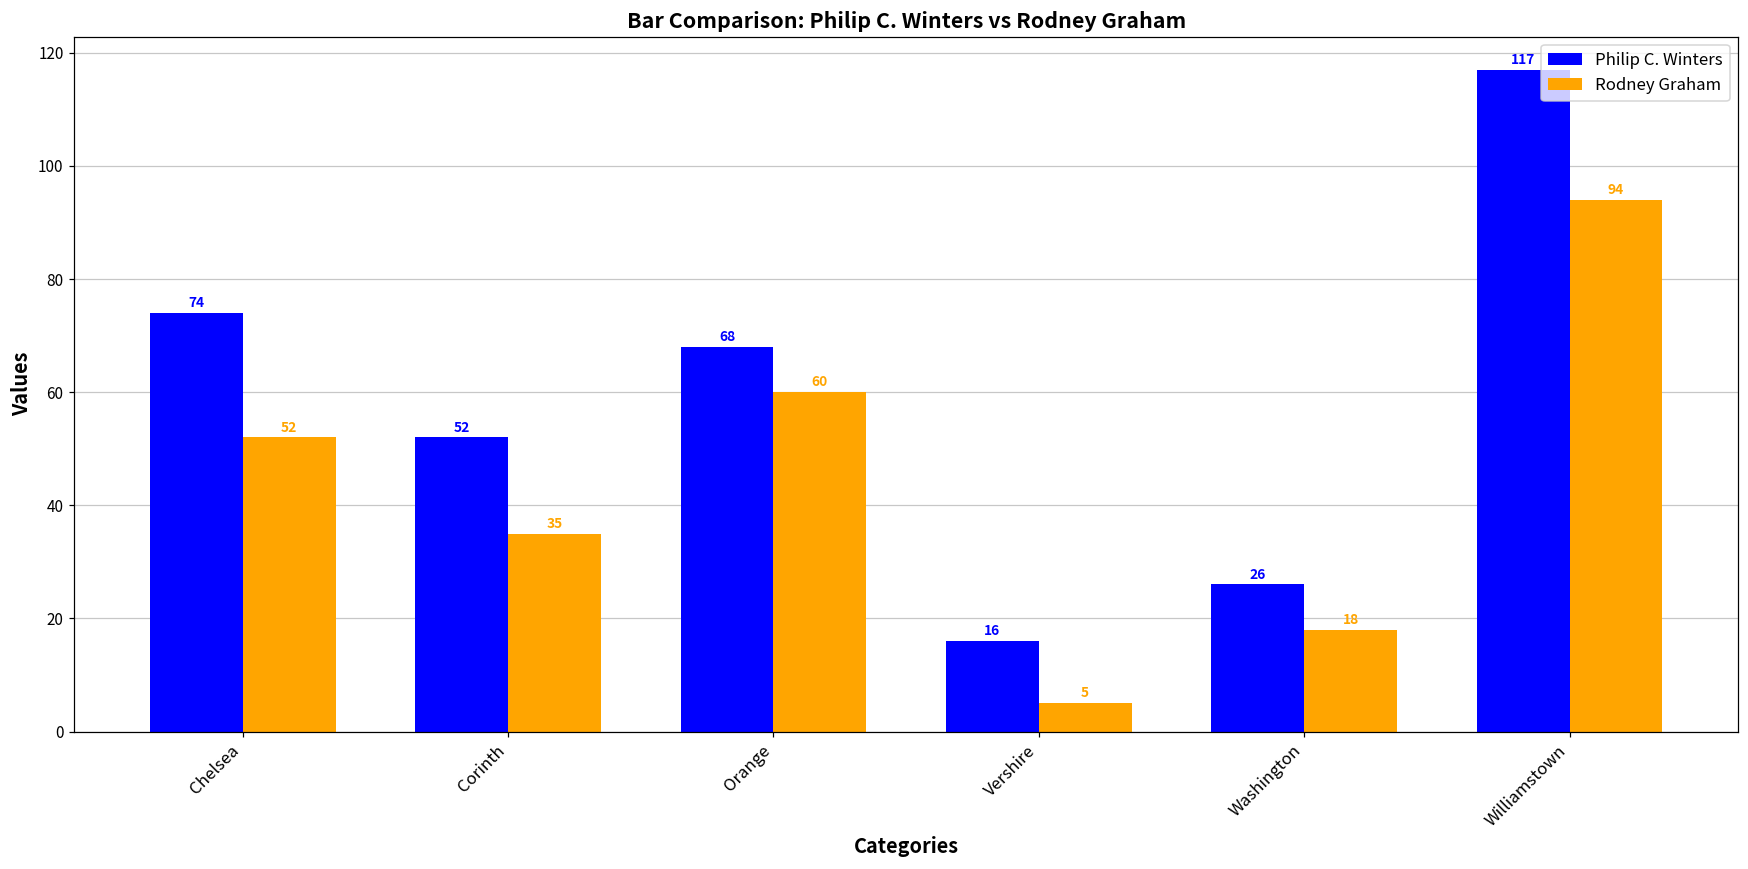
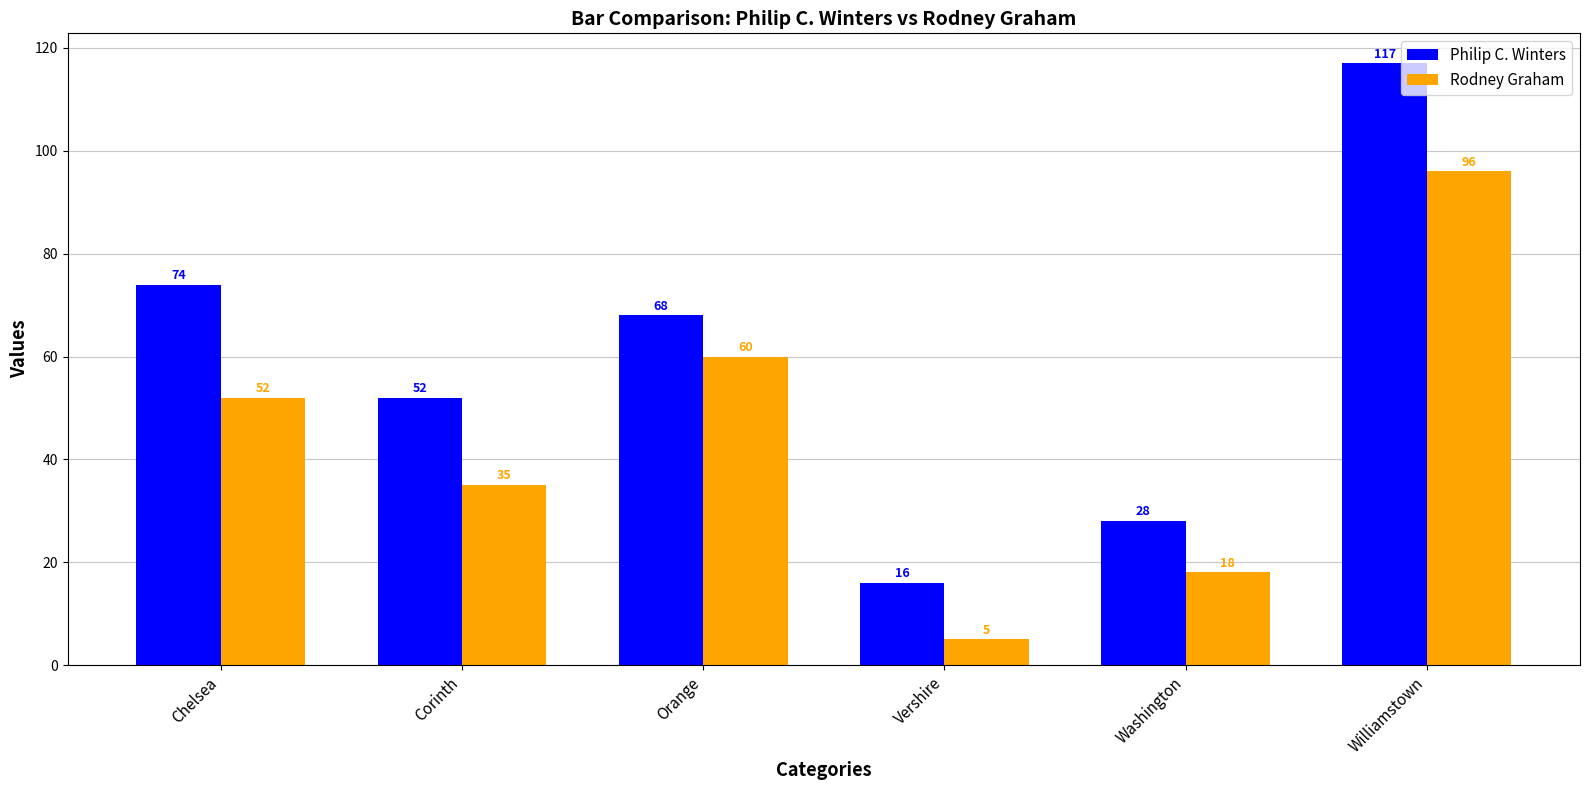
Philip C. Winters, Washington: 26 -> 28
Rodney Graham, Williamstown: 94 -> 96
